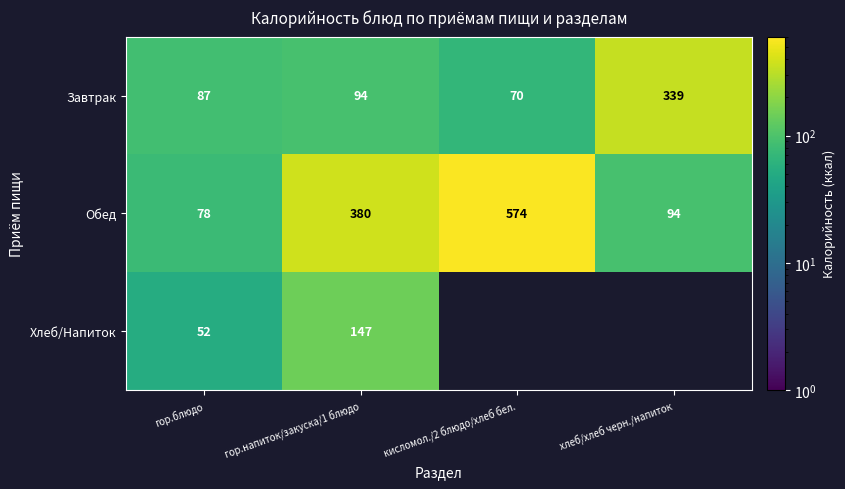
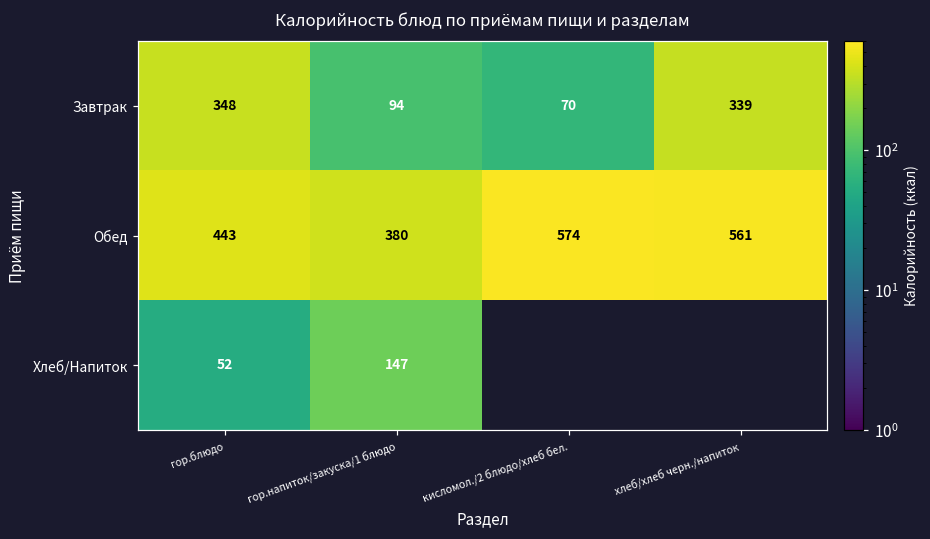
Завтрак, гор.блюдо: 87 -> 348
Обед, гор.блюдо: 78 -> 443
Обед, хлеб/хлеб черн./напиток: 94 -> 561
